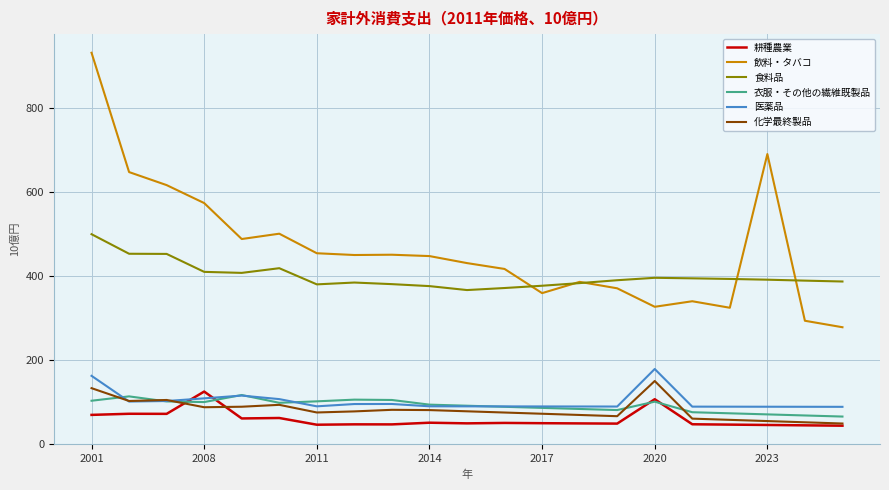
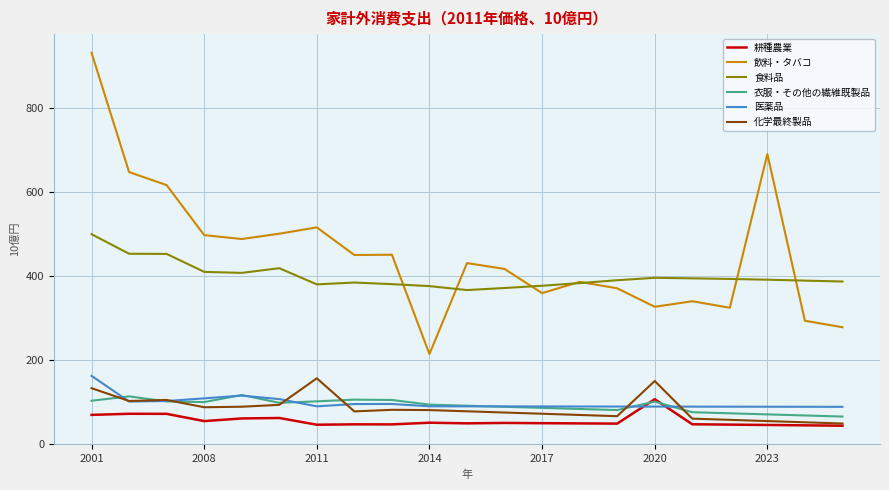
耕種農業, 2008: 130 -> 60
飲料・タバコ, 2008: 570 -> 500
飲料・タバコ, 2011: 460 -> 520
化学最終製品, 2011: 80 -> 160
飲料・タバコ, 2014: 450 -> 210
医薬品, 2020: 180 -> 90
